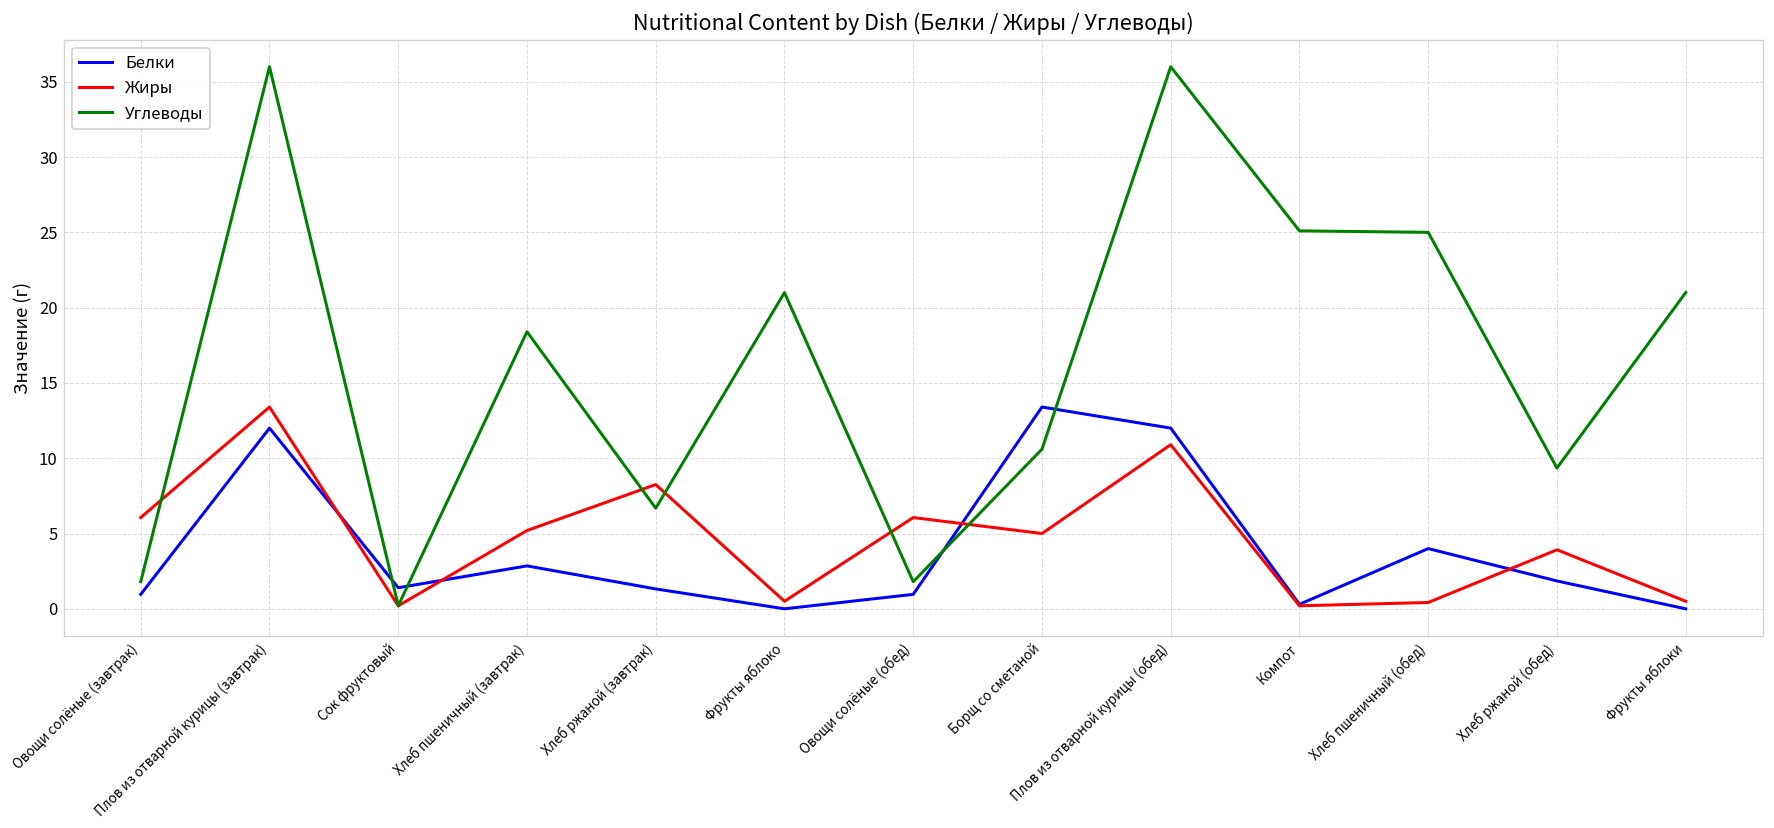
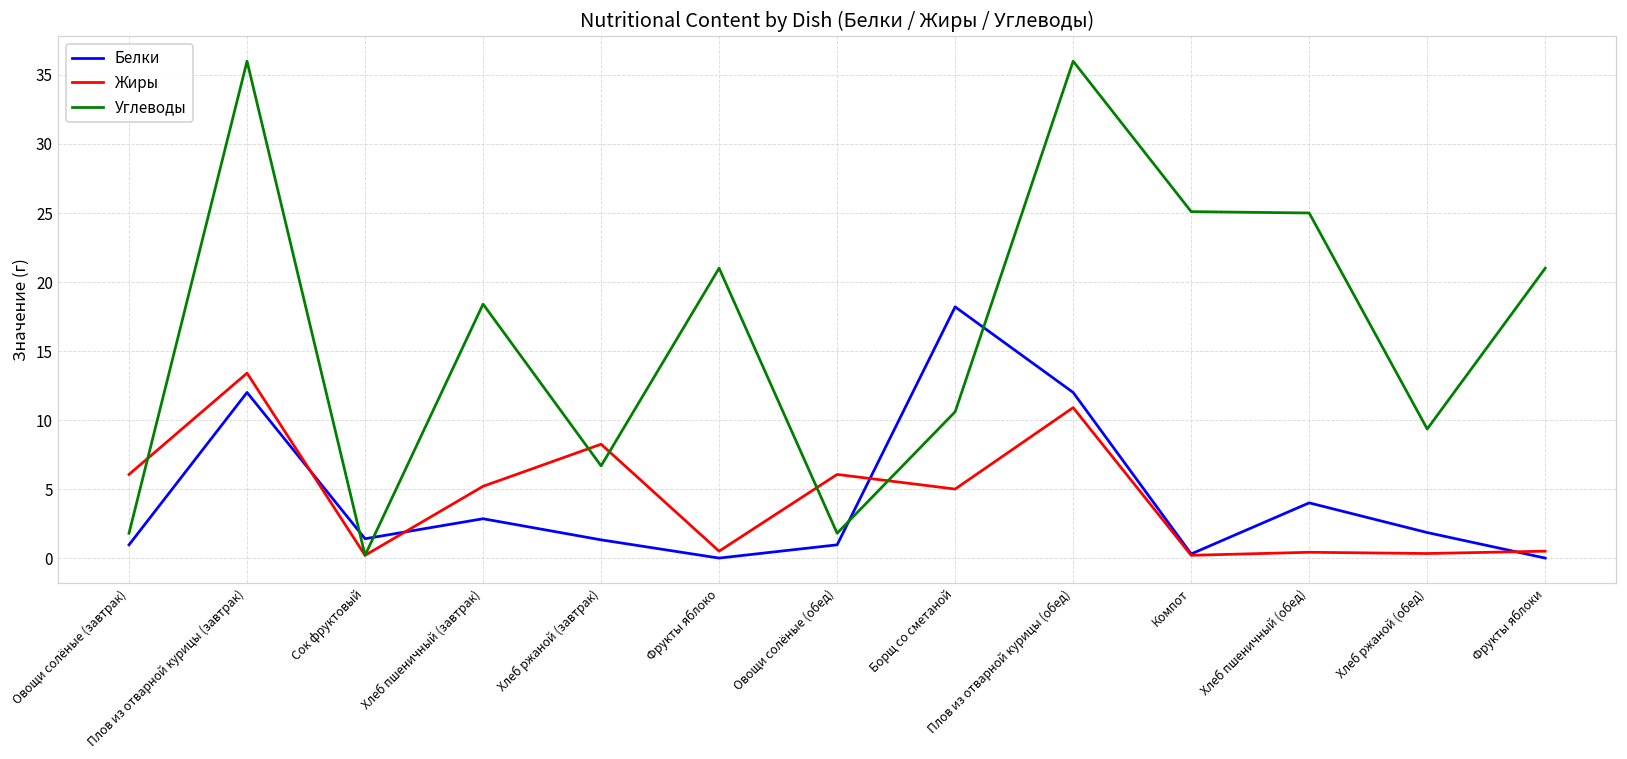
Белки, Борщ со сметаной: 13.4 -> 18.2
Жиры, Хлеб ржаной (обед): 3.9 -> 0.3
